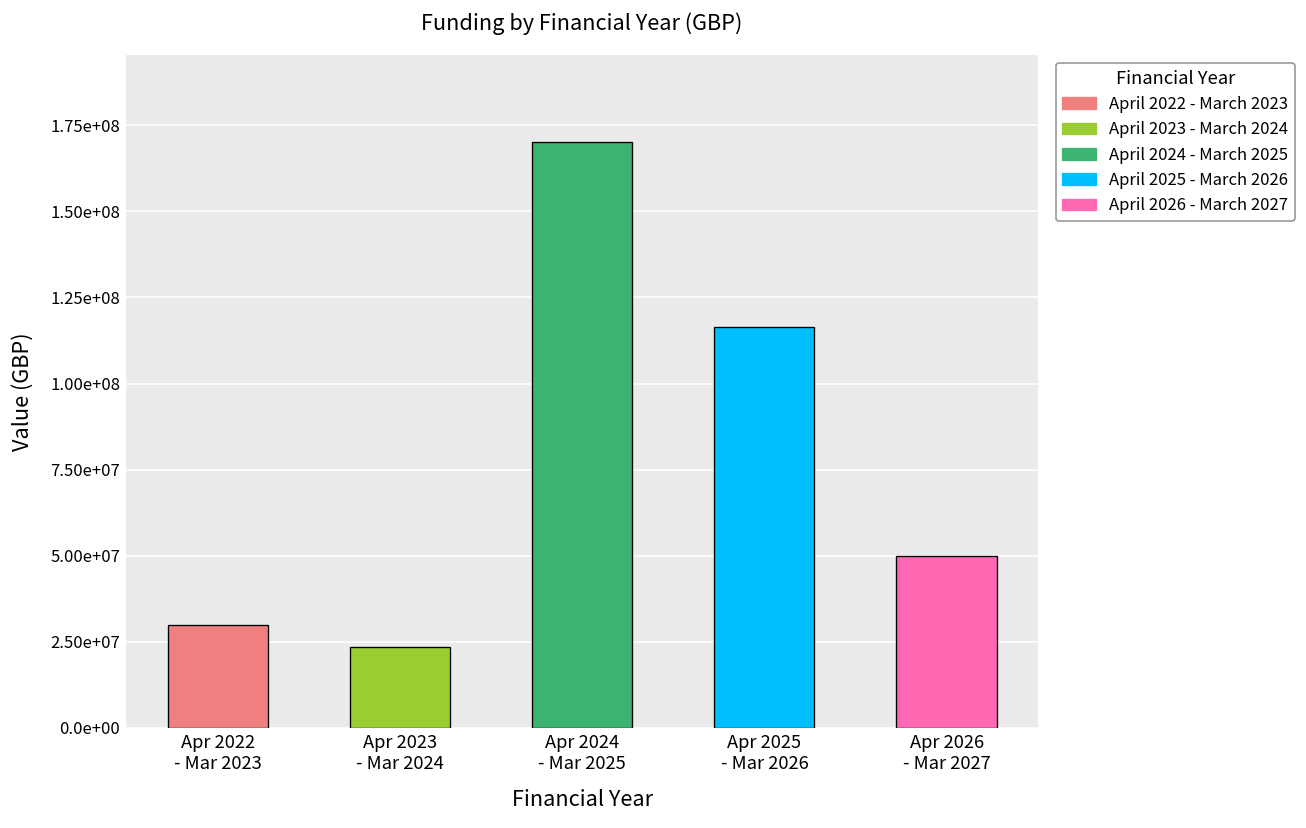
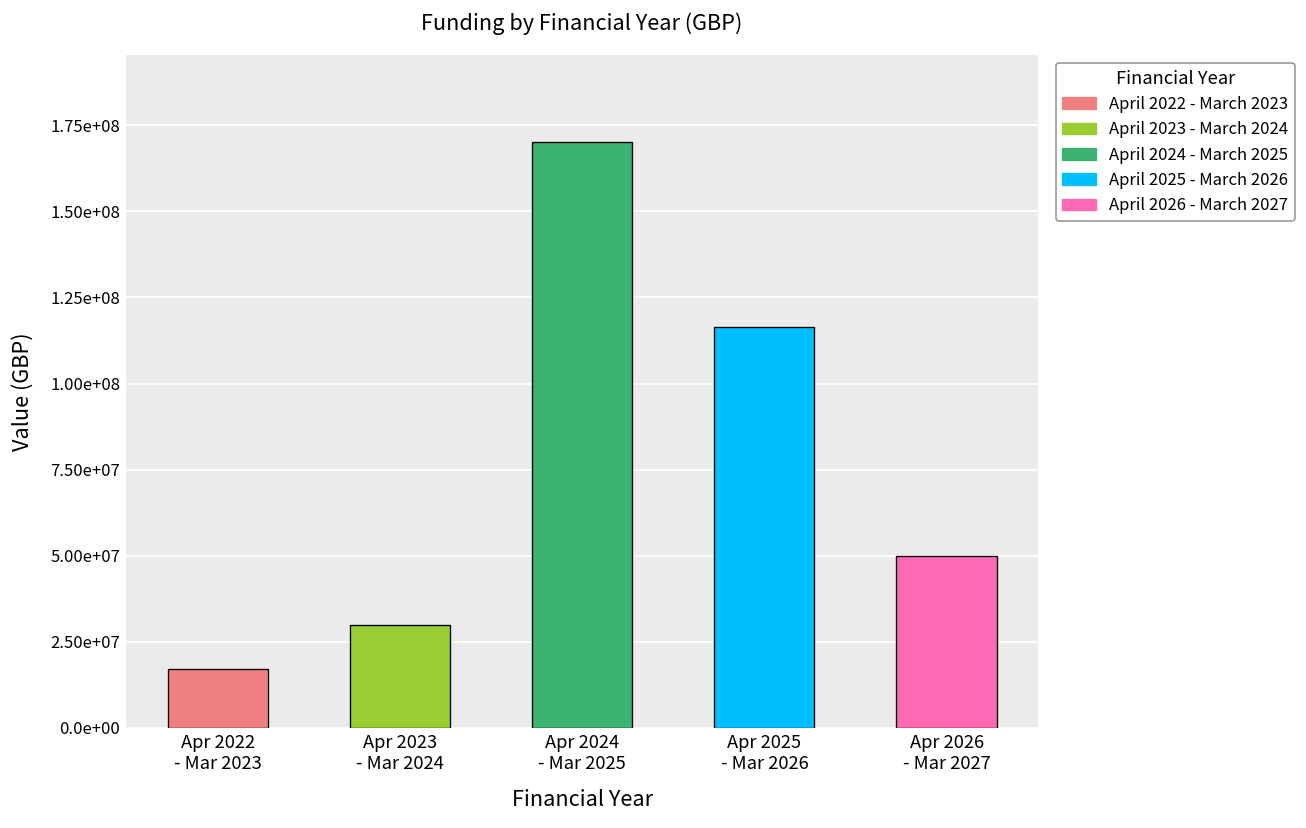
Apr 2022 - Mar 2023: 30000000 -> 17000000
Apr 2023 - Mar 2024: 23000000 -> 30000000
